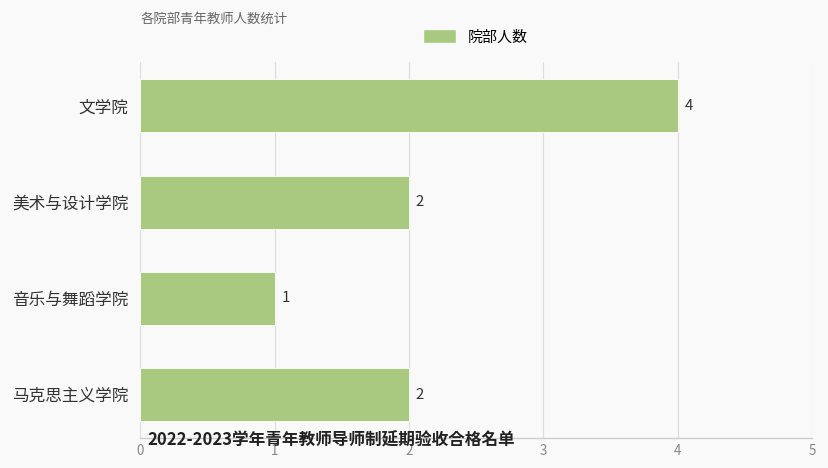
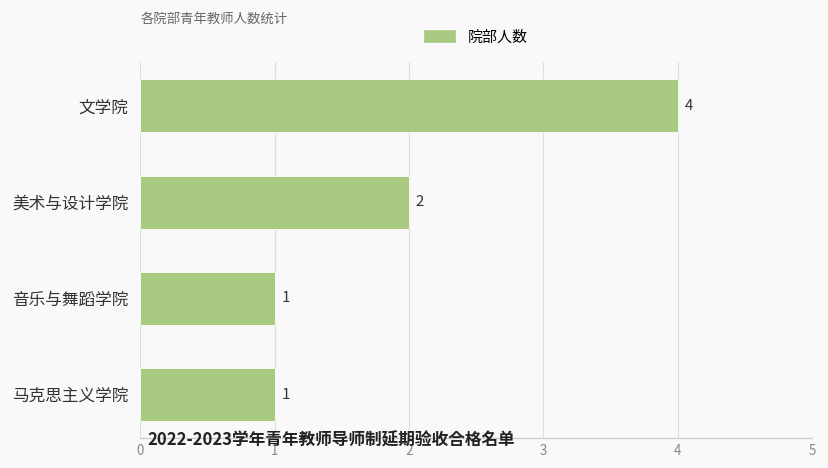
马克思主义学院: 2 -> 1
